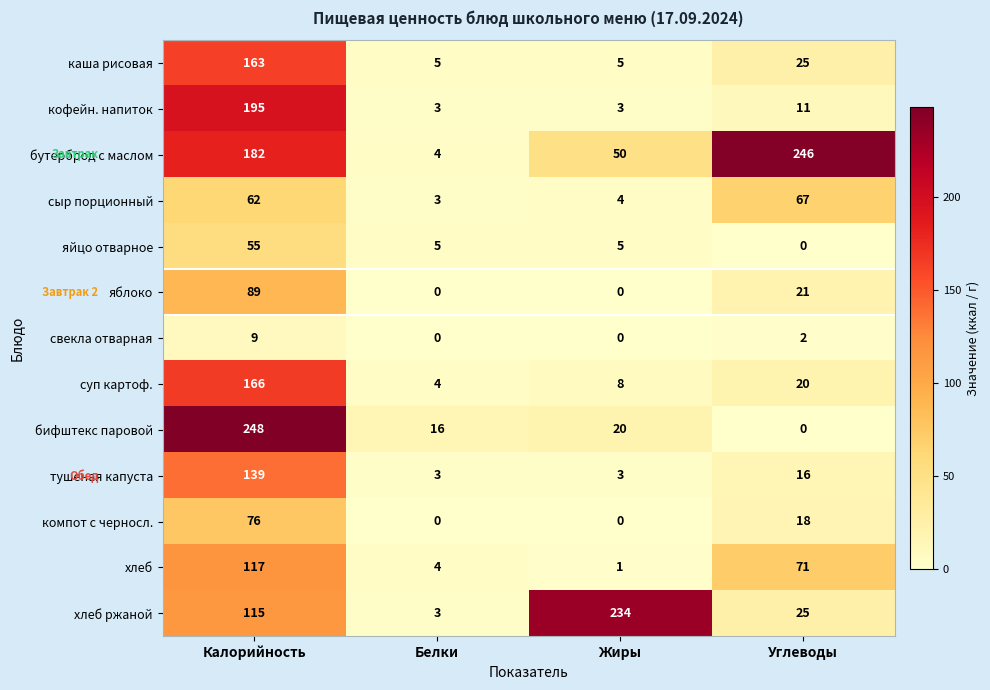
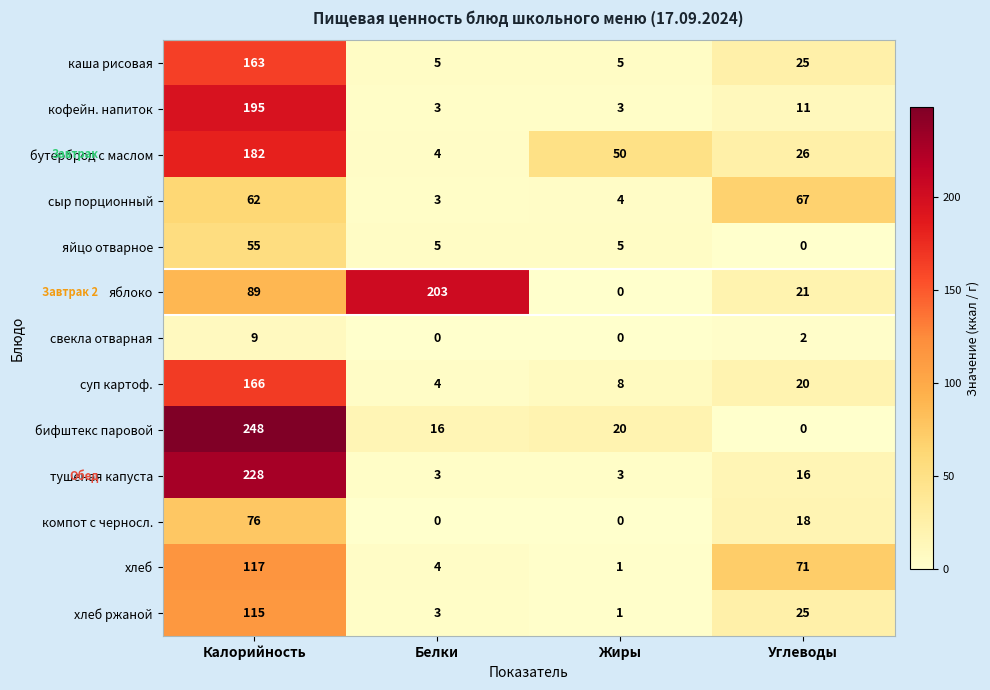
бутерброд с маслом, Углеводы: 246 -> 26
яблоко, Белки: 0 -> 203
тушеная капуста, Калорийность: 139 -> 228
хлеб ржаной, Жиры: 234 -> 1
